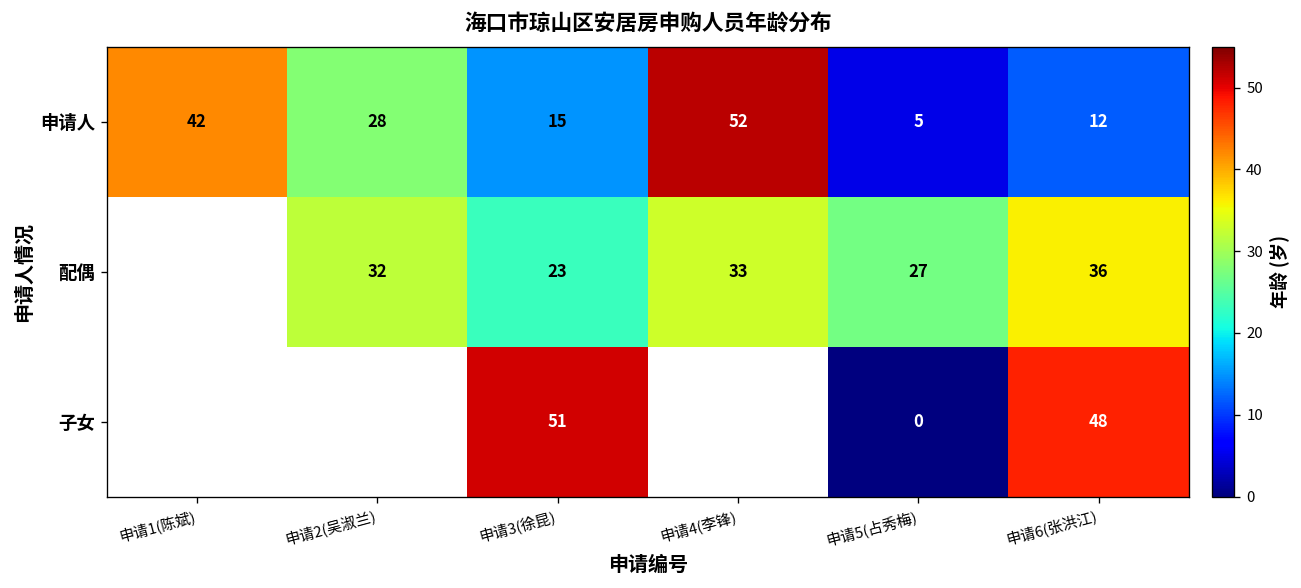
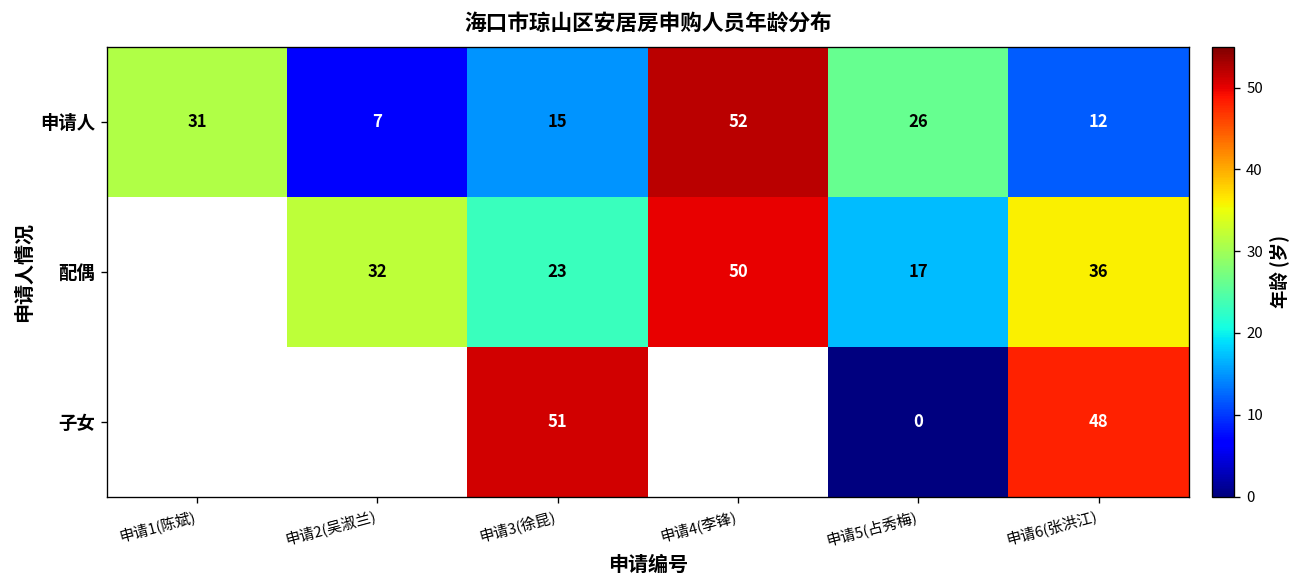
申请人, 申请1(陈斌): 42 -> 31
申请人, 申请2(吴淑兰): 28 -> 7
申请人, 申请5(占秀梅): 5 -> 26
配偶, 申请4(李锋): 33 -> 50
配偶, 申请5(占秀梅): 27 -> 17
